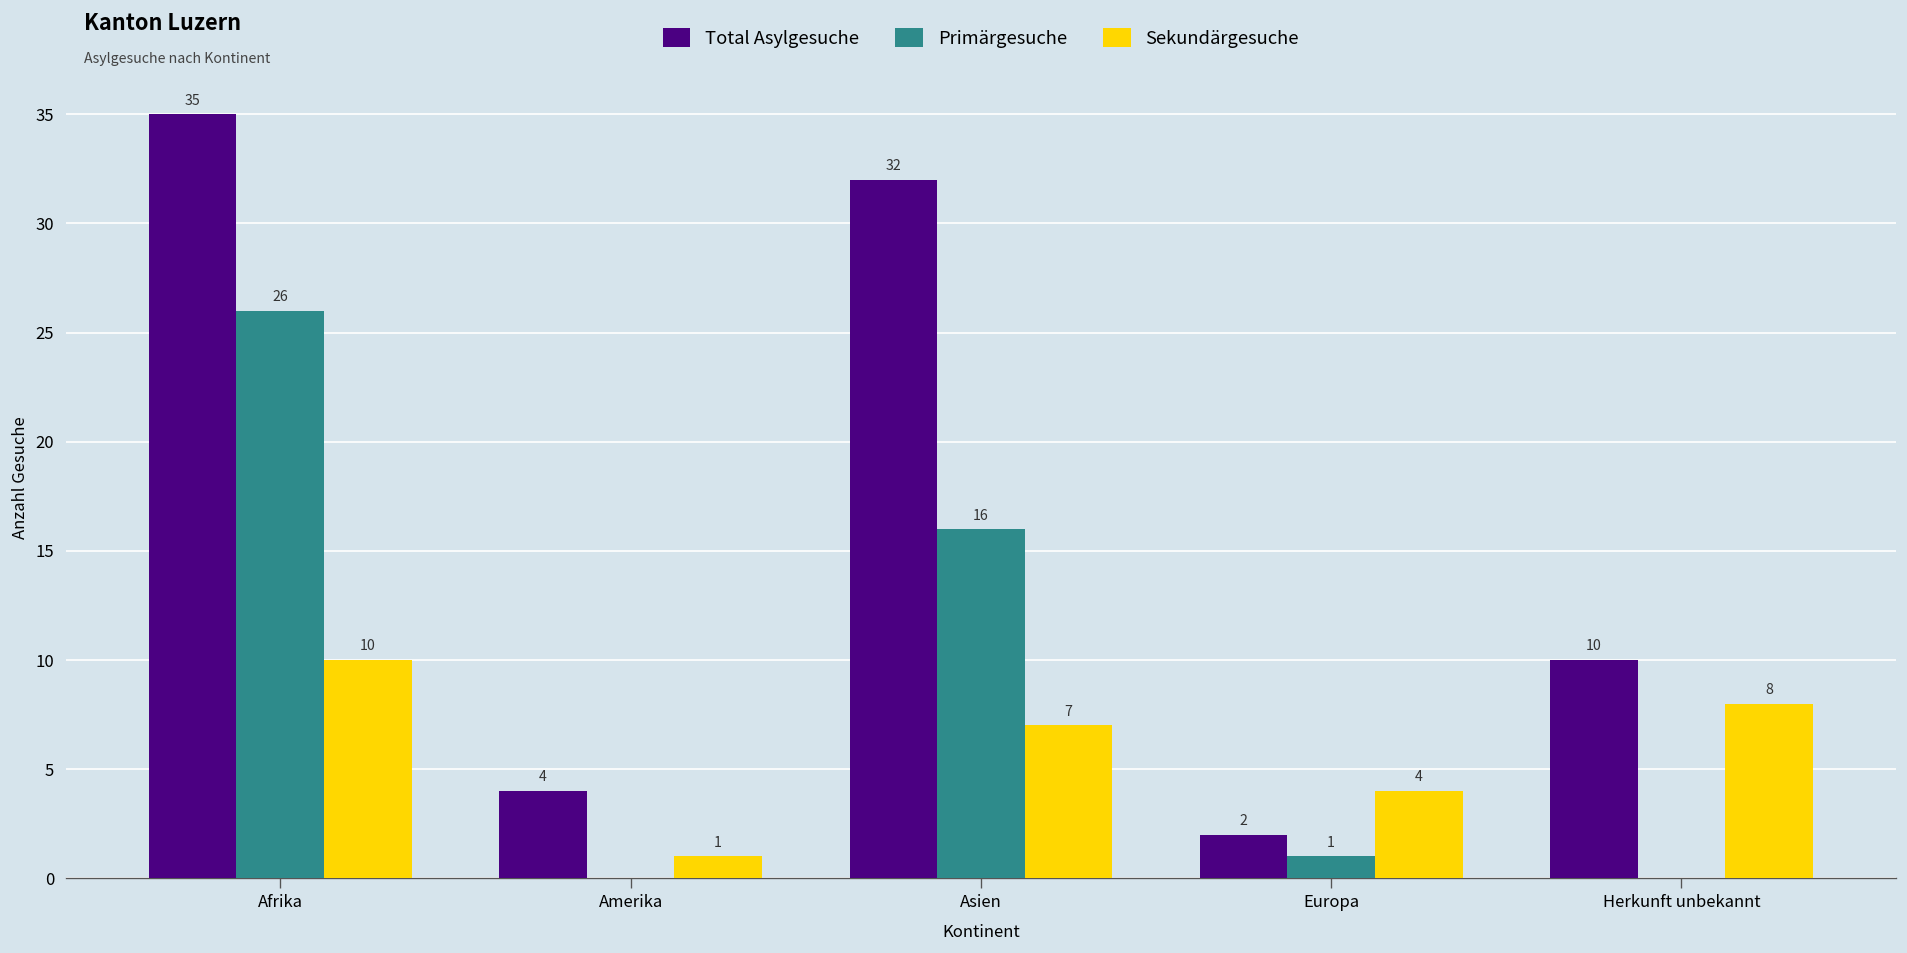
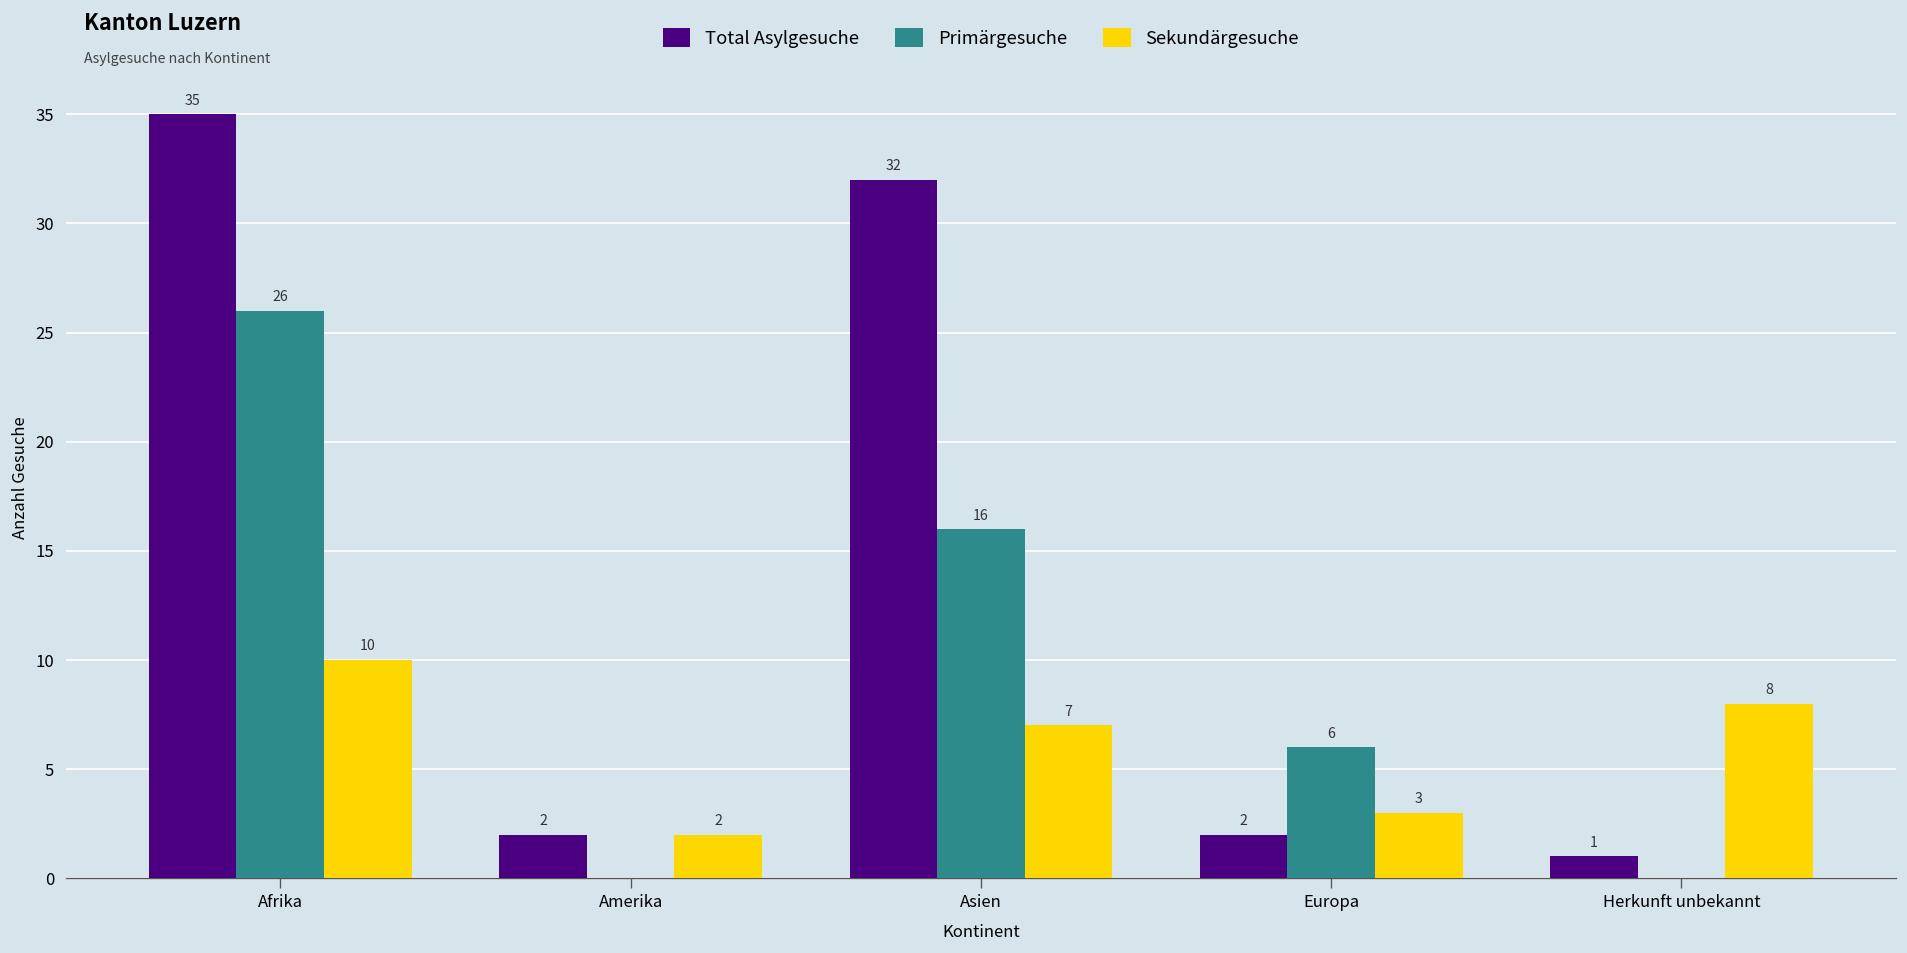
Total Asylgesuche, Amerika: 4 -> 2
Sekundärgesuche, Amerika: 1 -> 2
Primärgesuche, Europa: 1 -> 6
Sekundärgesuche, Europa: 4 -> 3
Total Asylgesuche, Herkunft unbekannt: 10 -> 1
